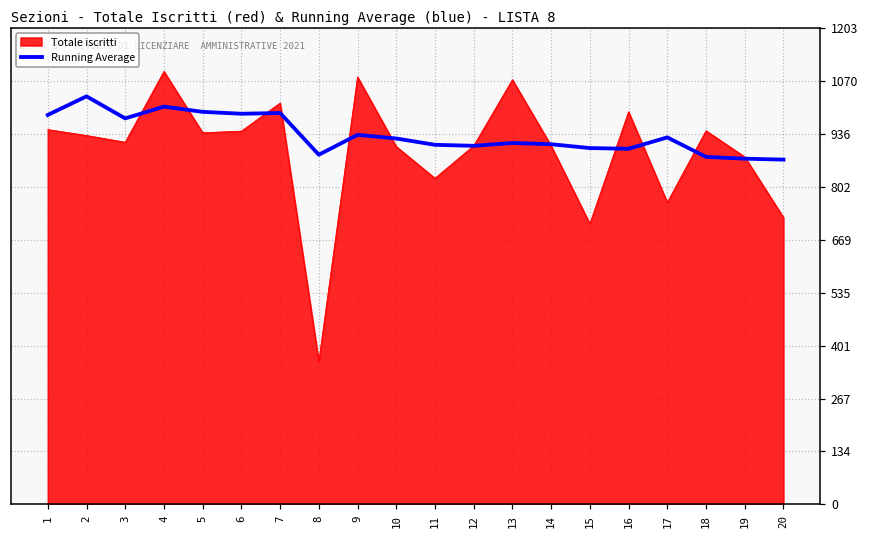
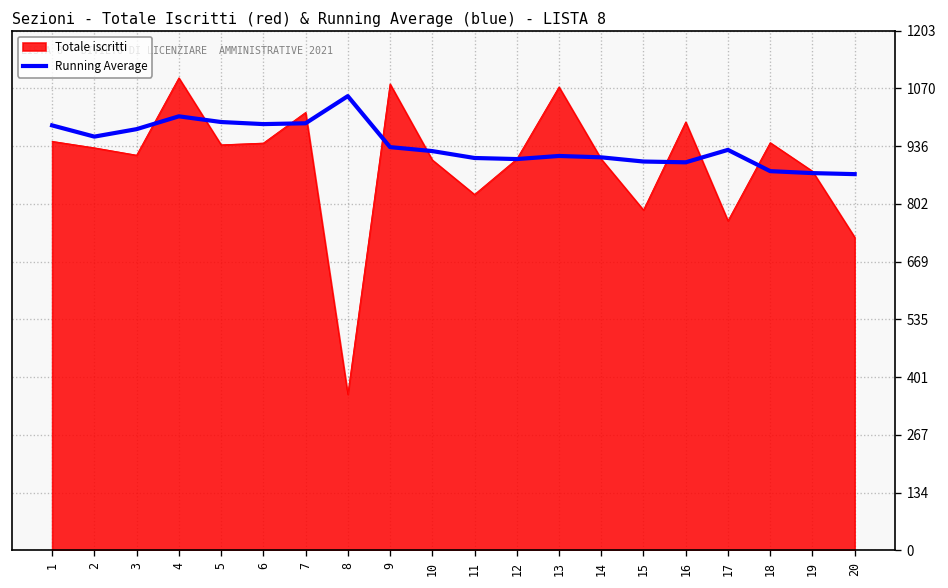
Running Average, 2: 1030 -> 960
Running Average, 8: 880 -> 1050
Totale iscritti, 15: 710 -> 790
